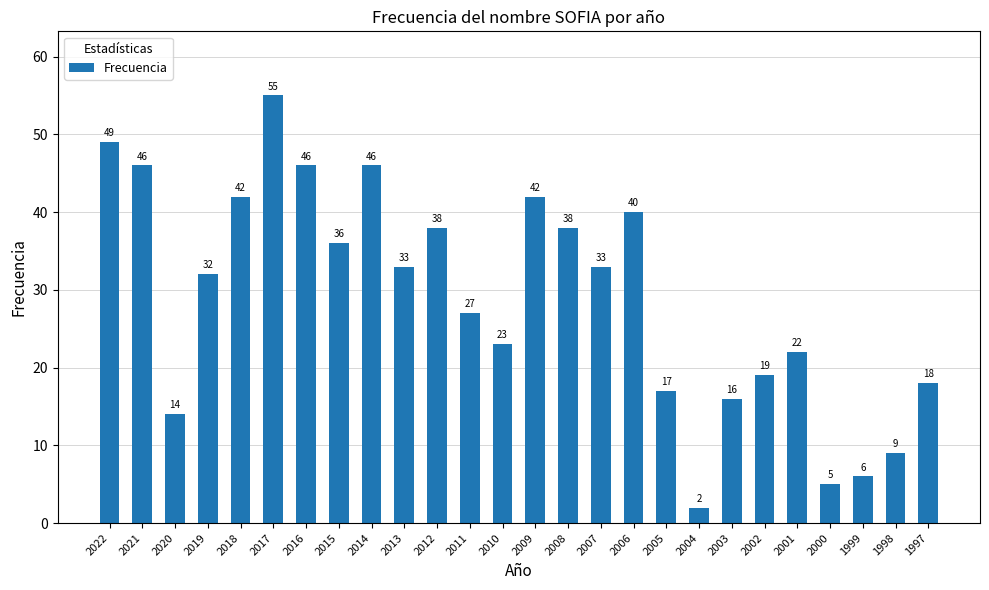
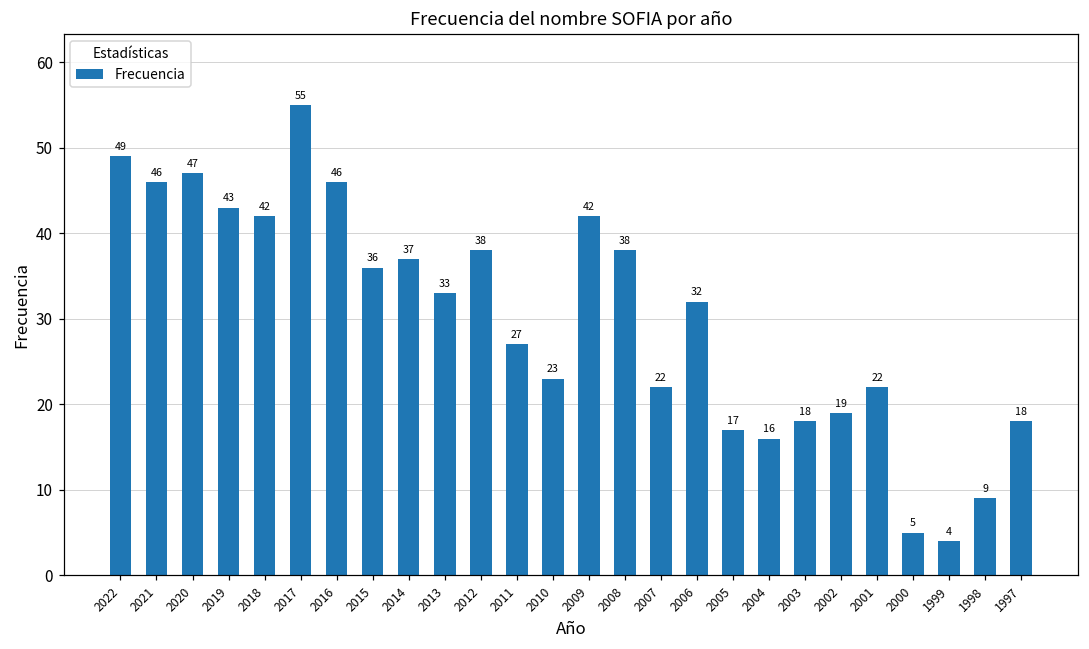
2020: 14 -> 47
2019: 32 -> 43
2014: 46 -> 37
2007: 33 -> 22
2006: 40 -> 32
2004: 2 -> 16
2003: 16 -> 18
1999: 6 -> 4
